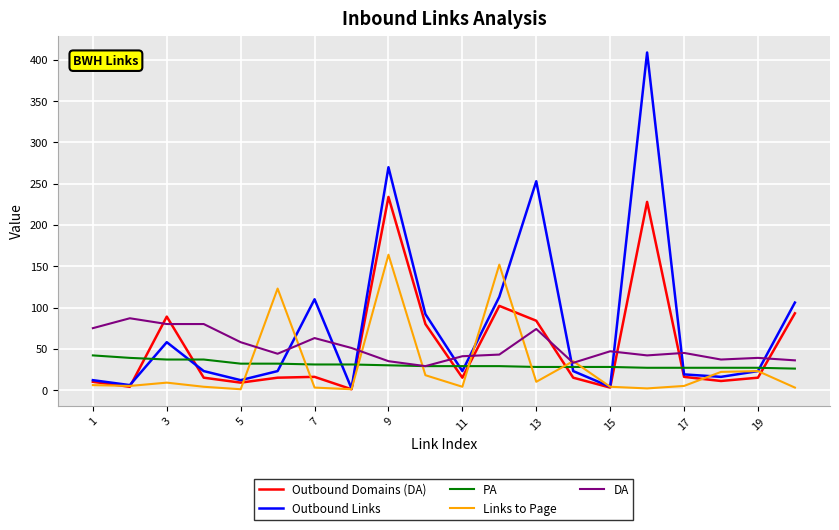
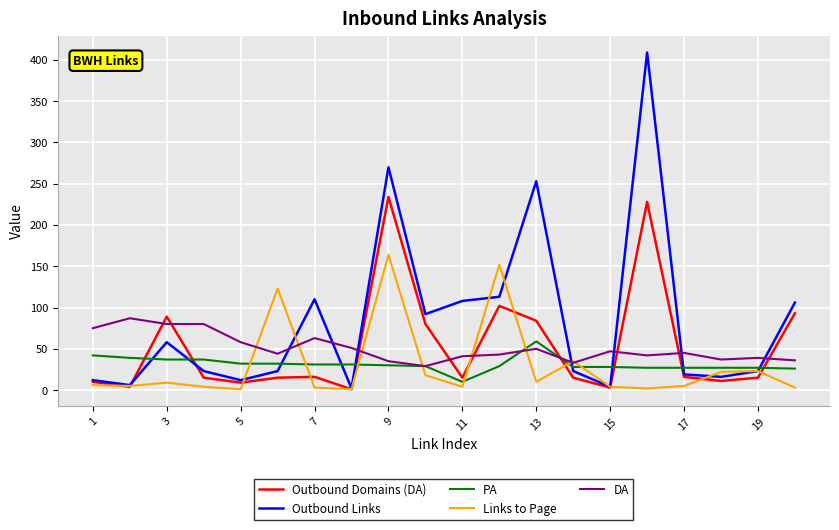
Outbound Links, 11: 20 -> 110
PA, 11: 30 -> 10
PA, 13: 30 -> 60
DA, 13: 70 -> 50
